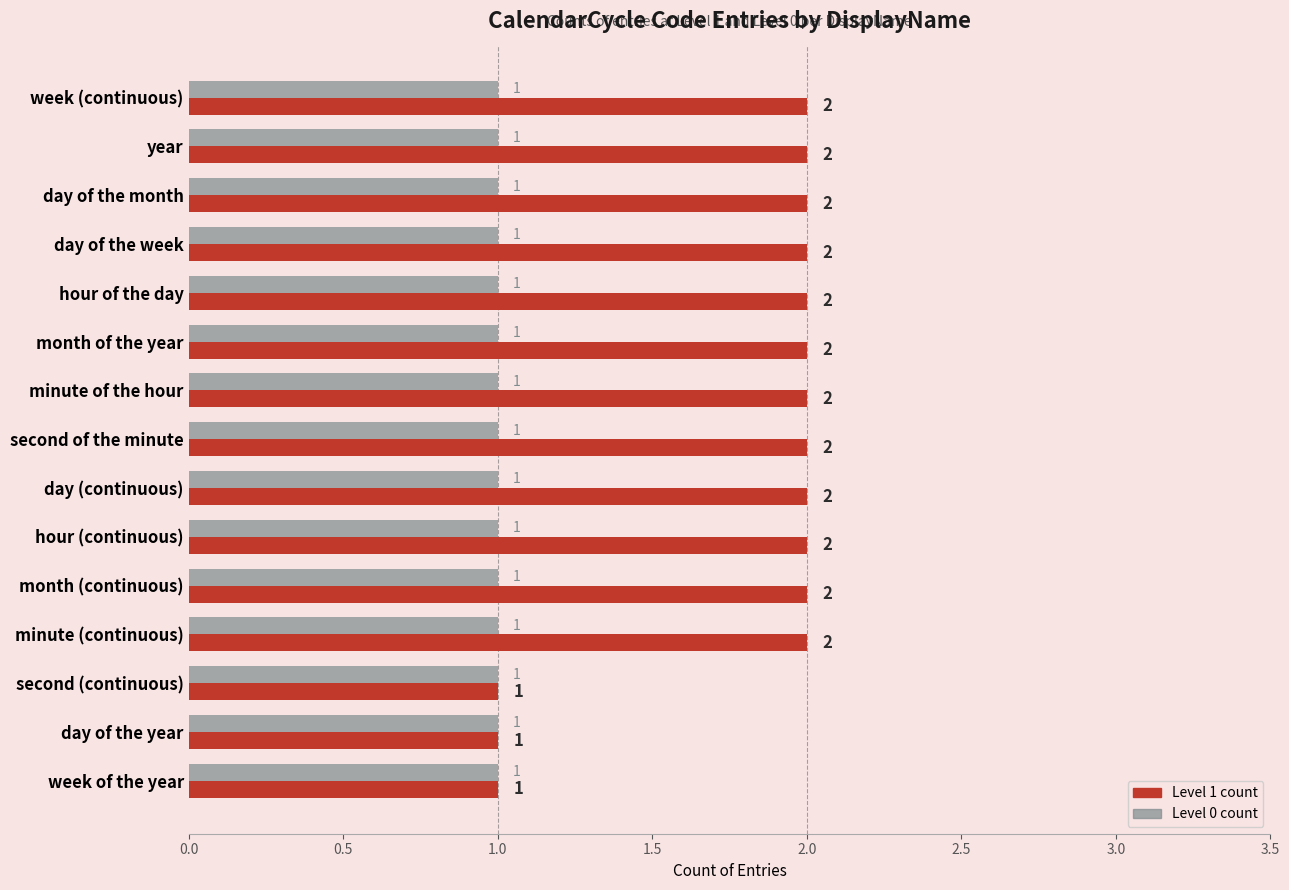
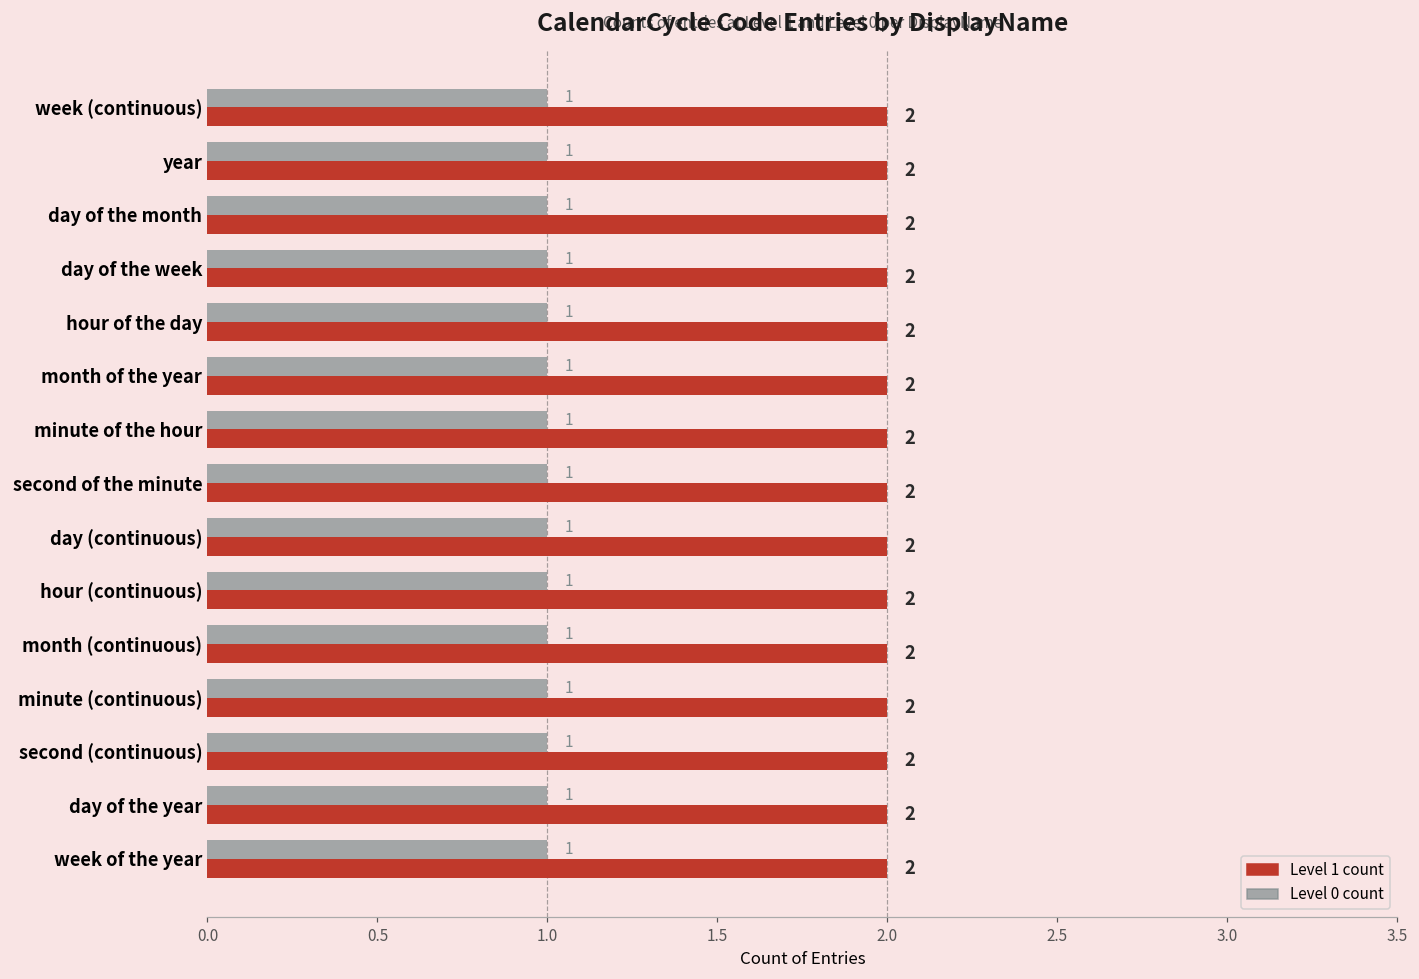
Level 1 count, second (continuous): 1 -> 2
Level 1 count, day of the year: 1 -> 2
Level 1 count, week of the year: 1 -> 2
